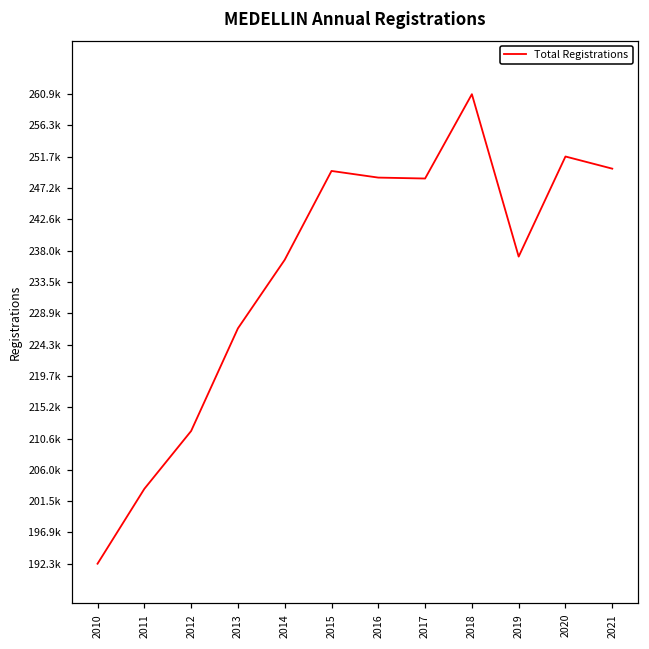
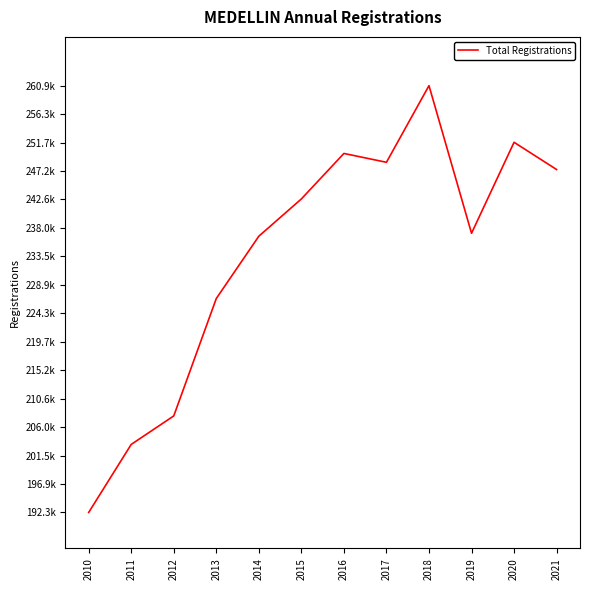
2012: 212000 -> 208000
2015: 250000 -> 243000
2016: 249000 -> 250000
2021: 250000 -> 247000
